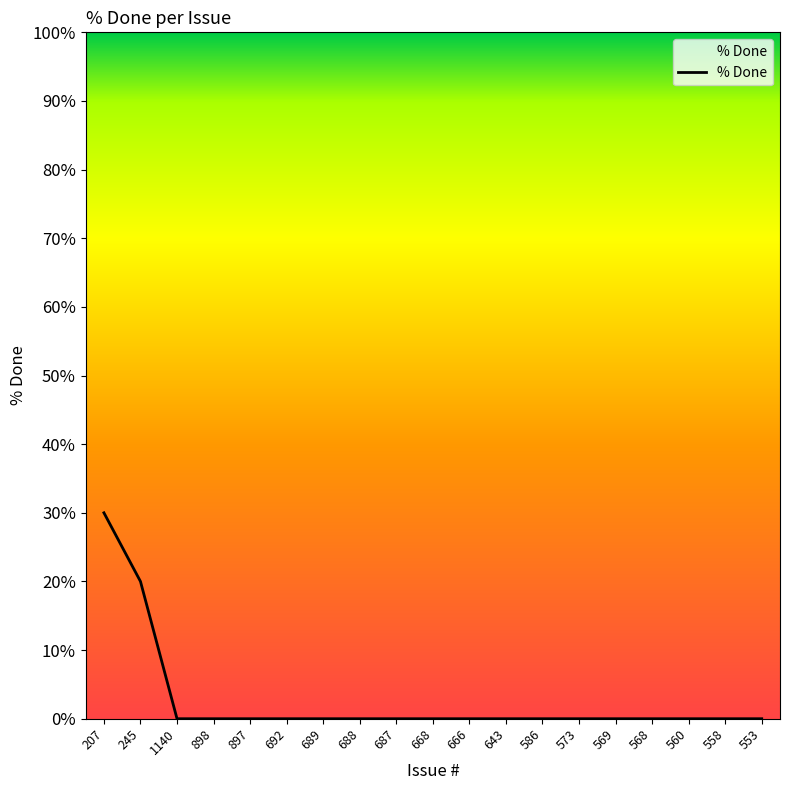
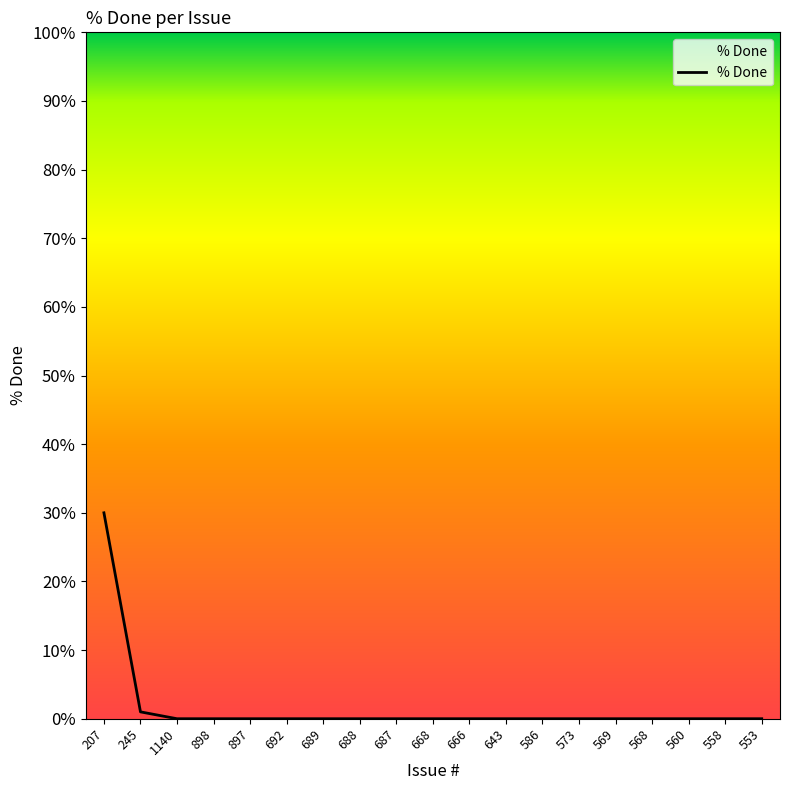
245: 20% -> 1%
